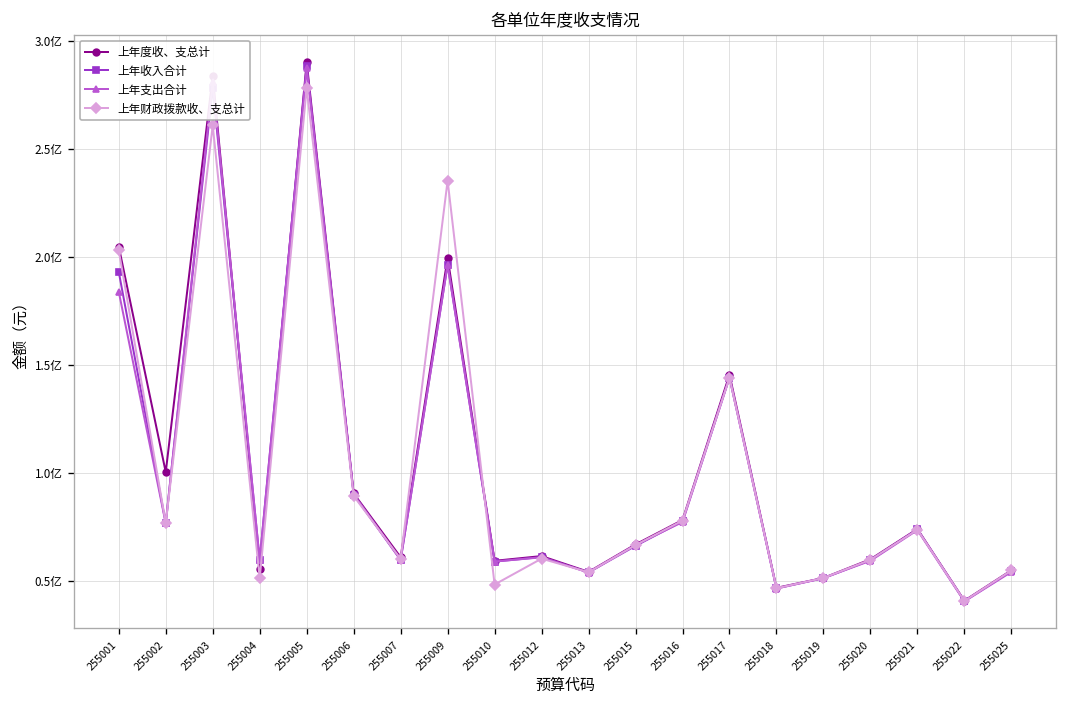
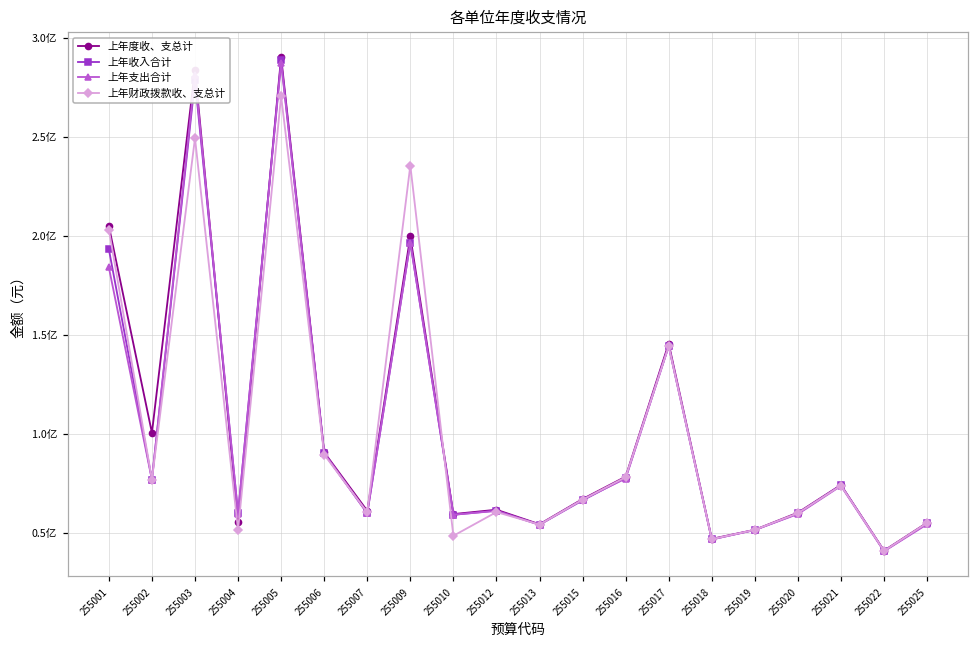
上年财政拨款收、支总计, 255003: 2.61亿 -> 2.49亿
上年财政拨款收、支总计, 255005: 2.78亿 -> 2.70亿
